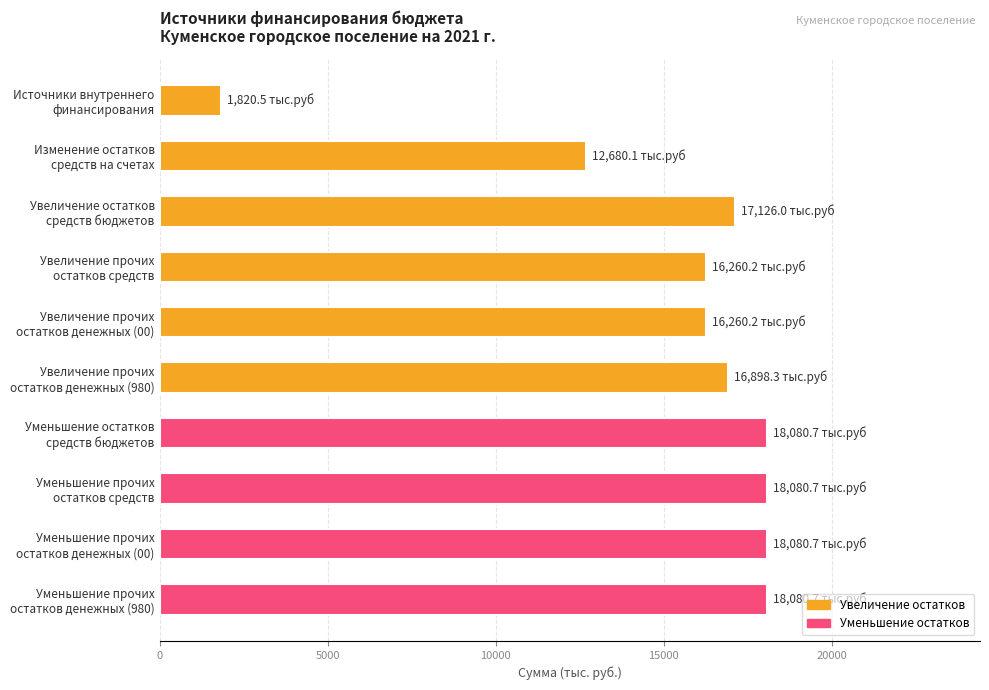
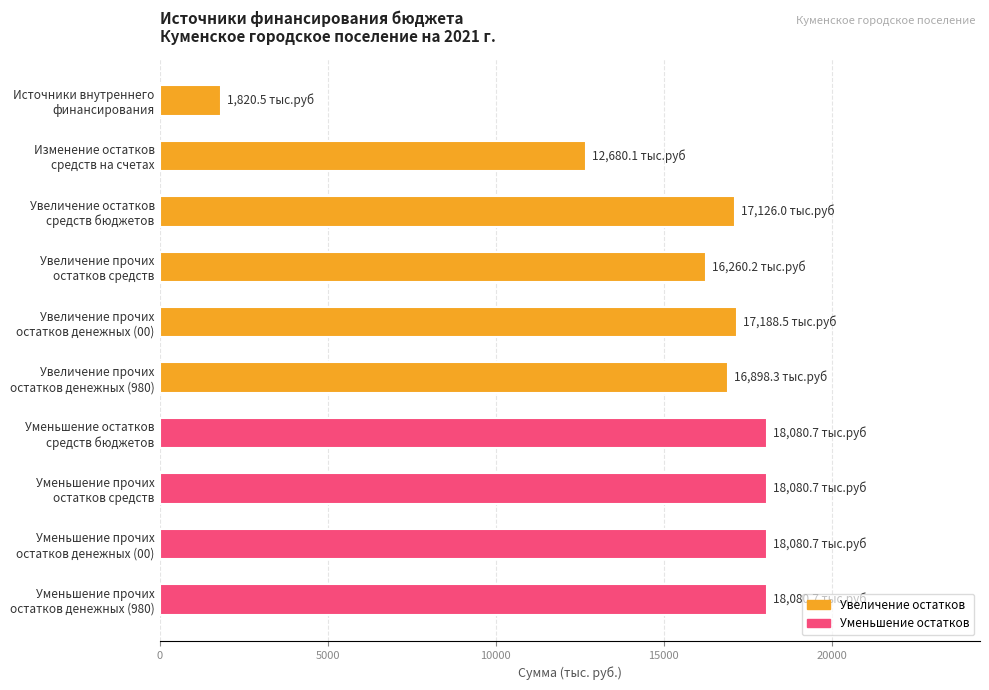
Увеличение прочих остатков денежных (00): 16,260.2 -> 17,188.5
